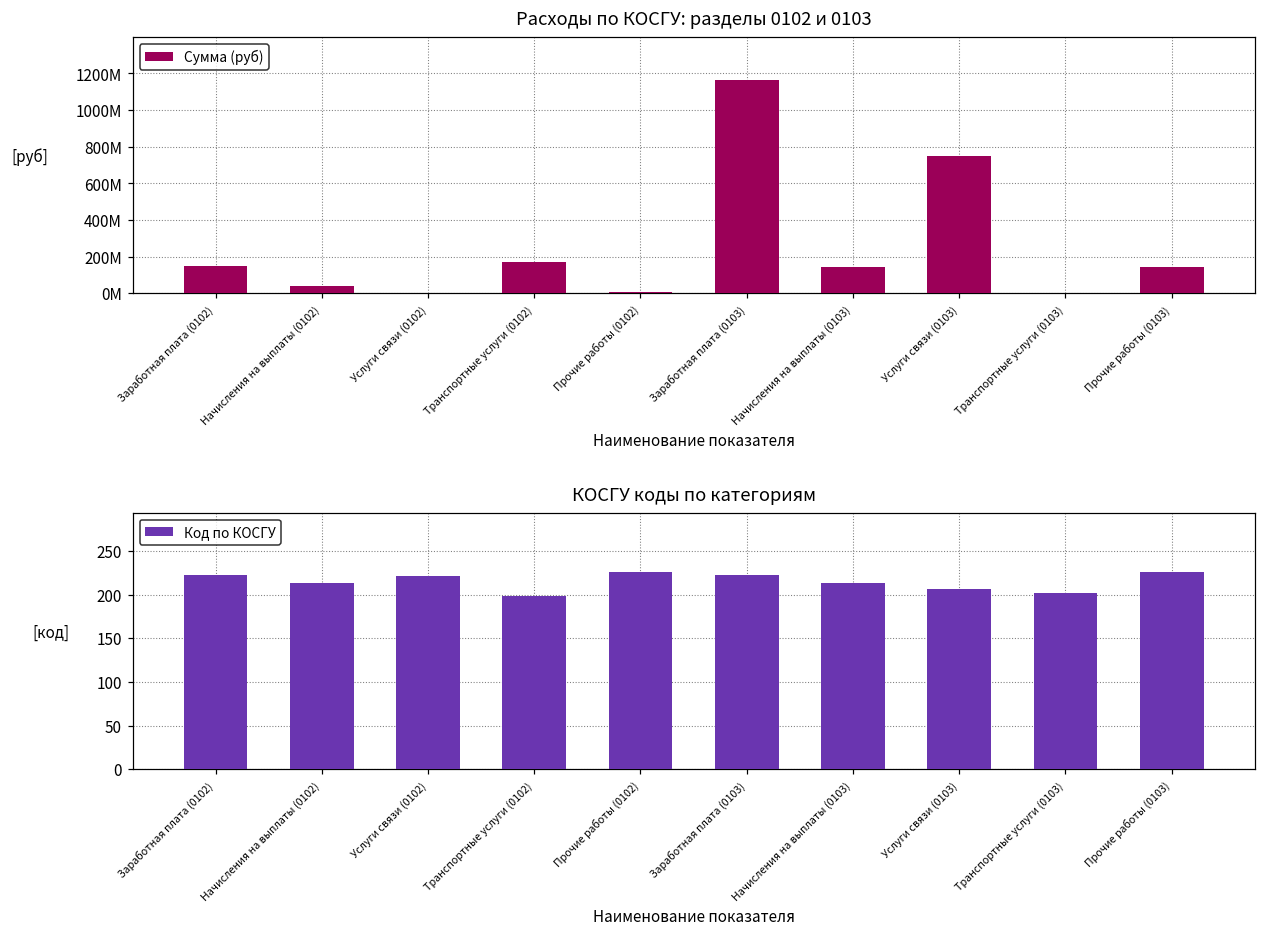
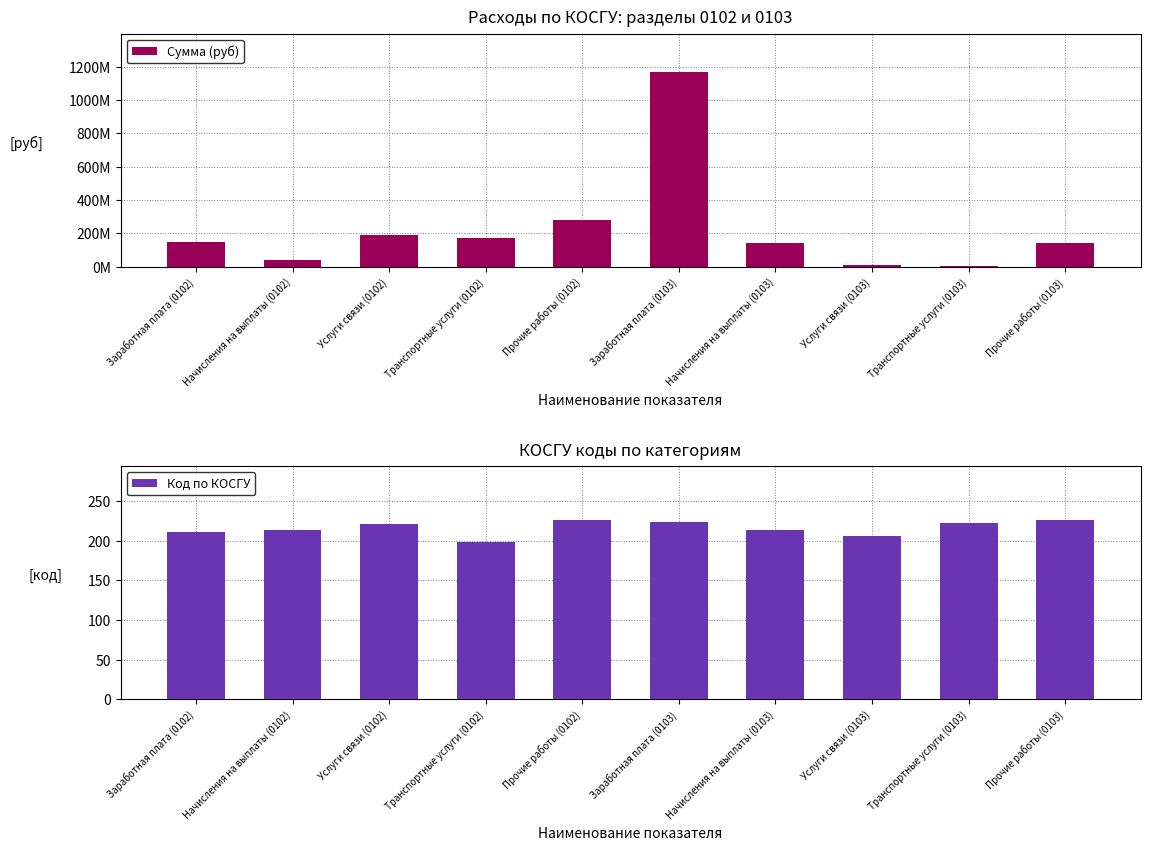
Расходы по КОСГУ: разделы 0102 и 0103, Услуги связи (0102): 0 -> 190000000
Расходы по КОСГУ: разделы 0102 и 0103, Прочие работы (0102): 10000000 -> 280000000
Расходы по КОСГУ: разделы 0102 и 0103, Услуги связи (0103): 750000000 -> 10000000
КОСГУ коды по категориям, Заработная плата (0102): 220 -> 210
КОСГУ коды по категориям, Транспортные услуги (0103): 200 -> 220
